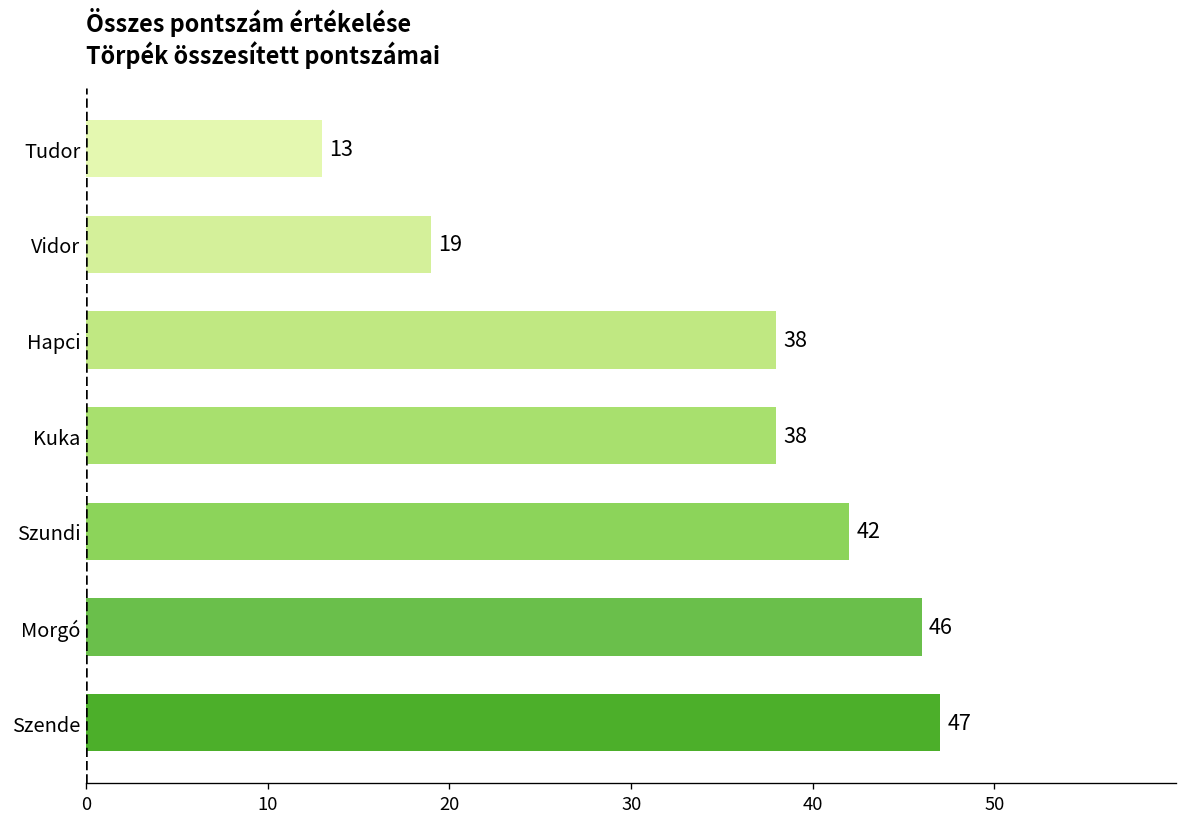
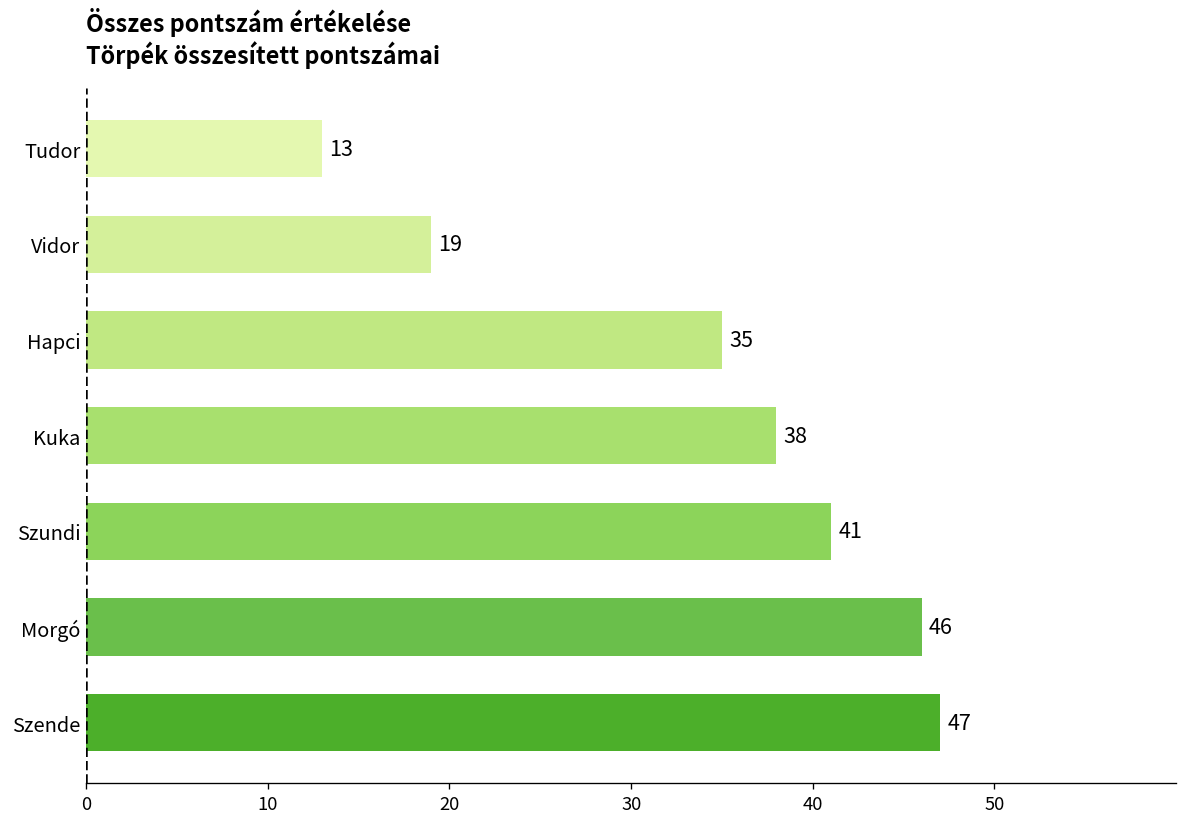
Hapci: 38 -> 35
Szundi: 42 -> 41
